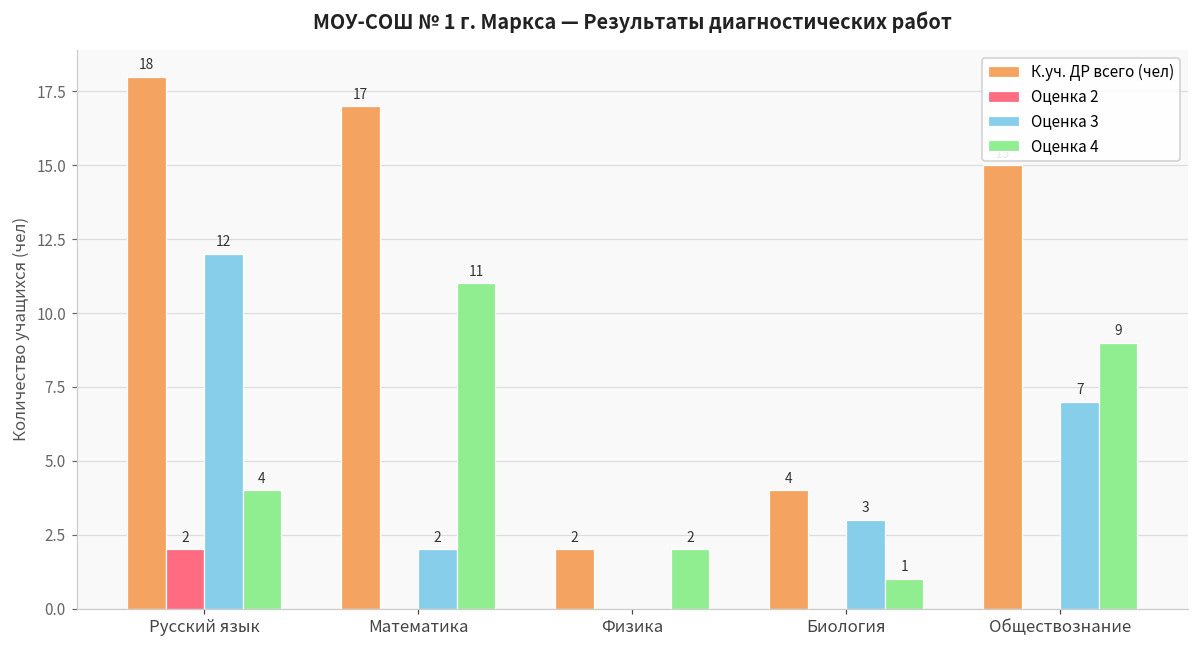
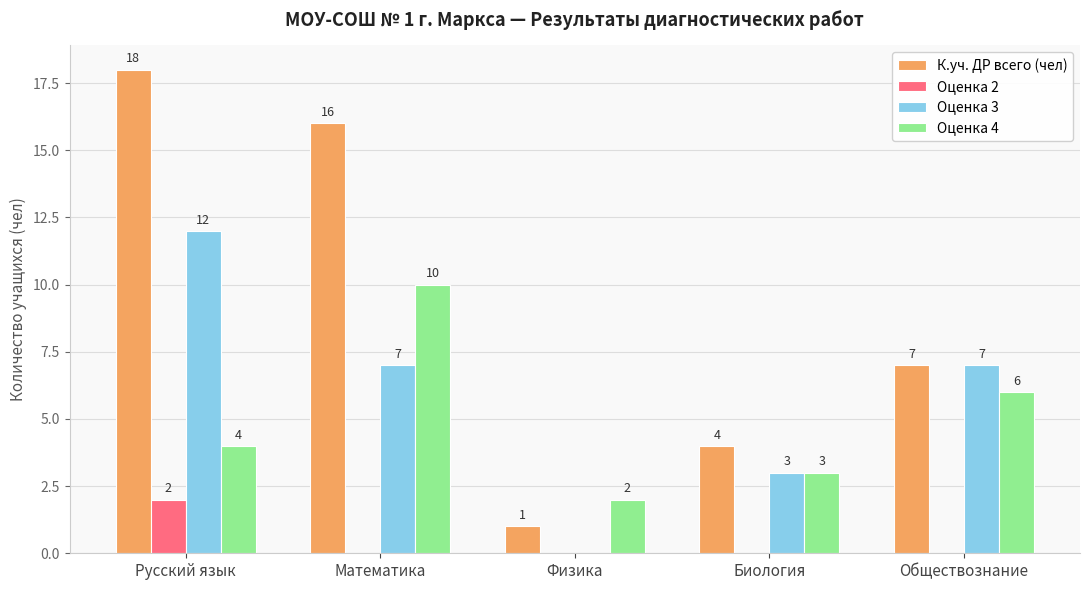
К.уч. ДР всего (чел), Математика: 17 -> 16
Оценка 3, Математика: 2 -> 7
Оценка 4, Математика: 11 -> 10
К.уч. ДР всего (чел), Физика: 2 -> 1
Оценка 4, Биология: 1 -> 3
К.уч. ДР всего (чел), Обществознание: 15 -> 7
Оценка 4, Обществознание: 9 -> 6
